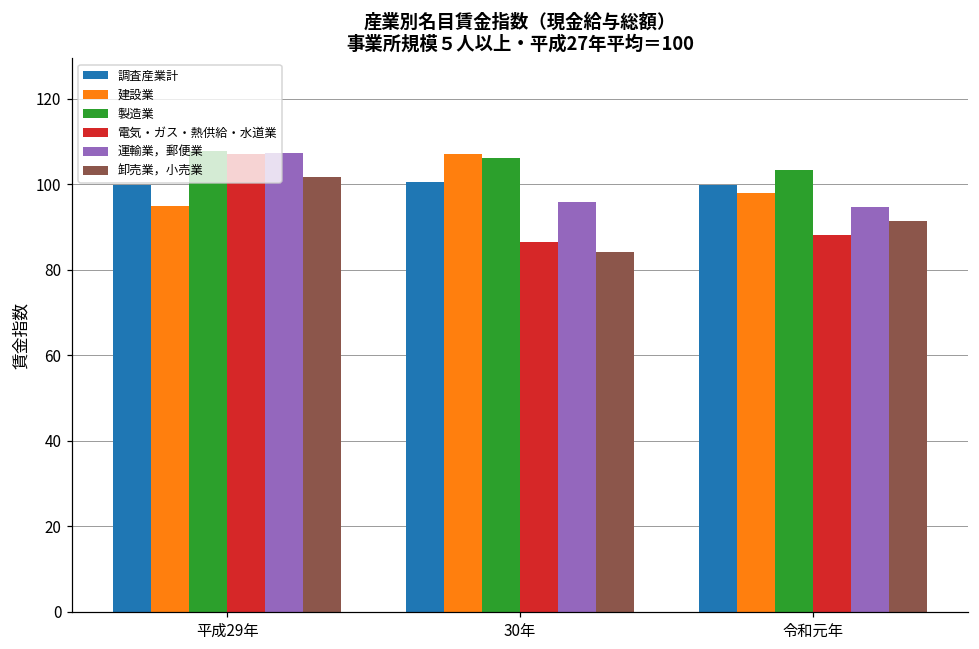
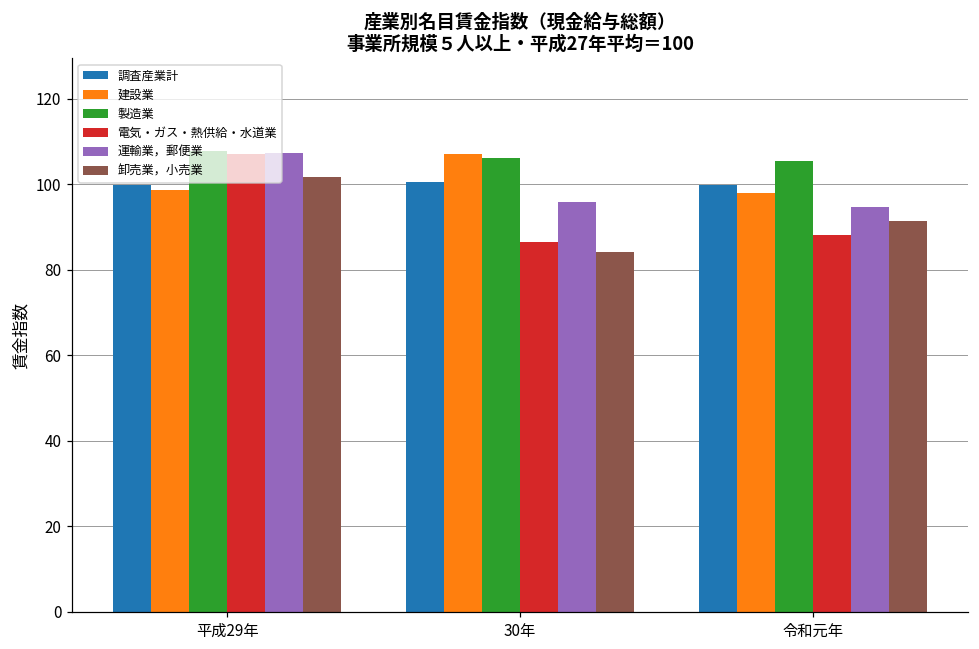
建設業, 平成29年: 95 -> 99
製造業, 令和元年: 103 -> 105
